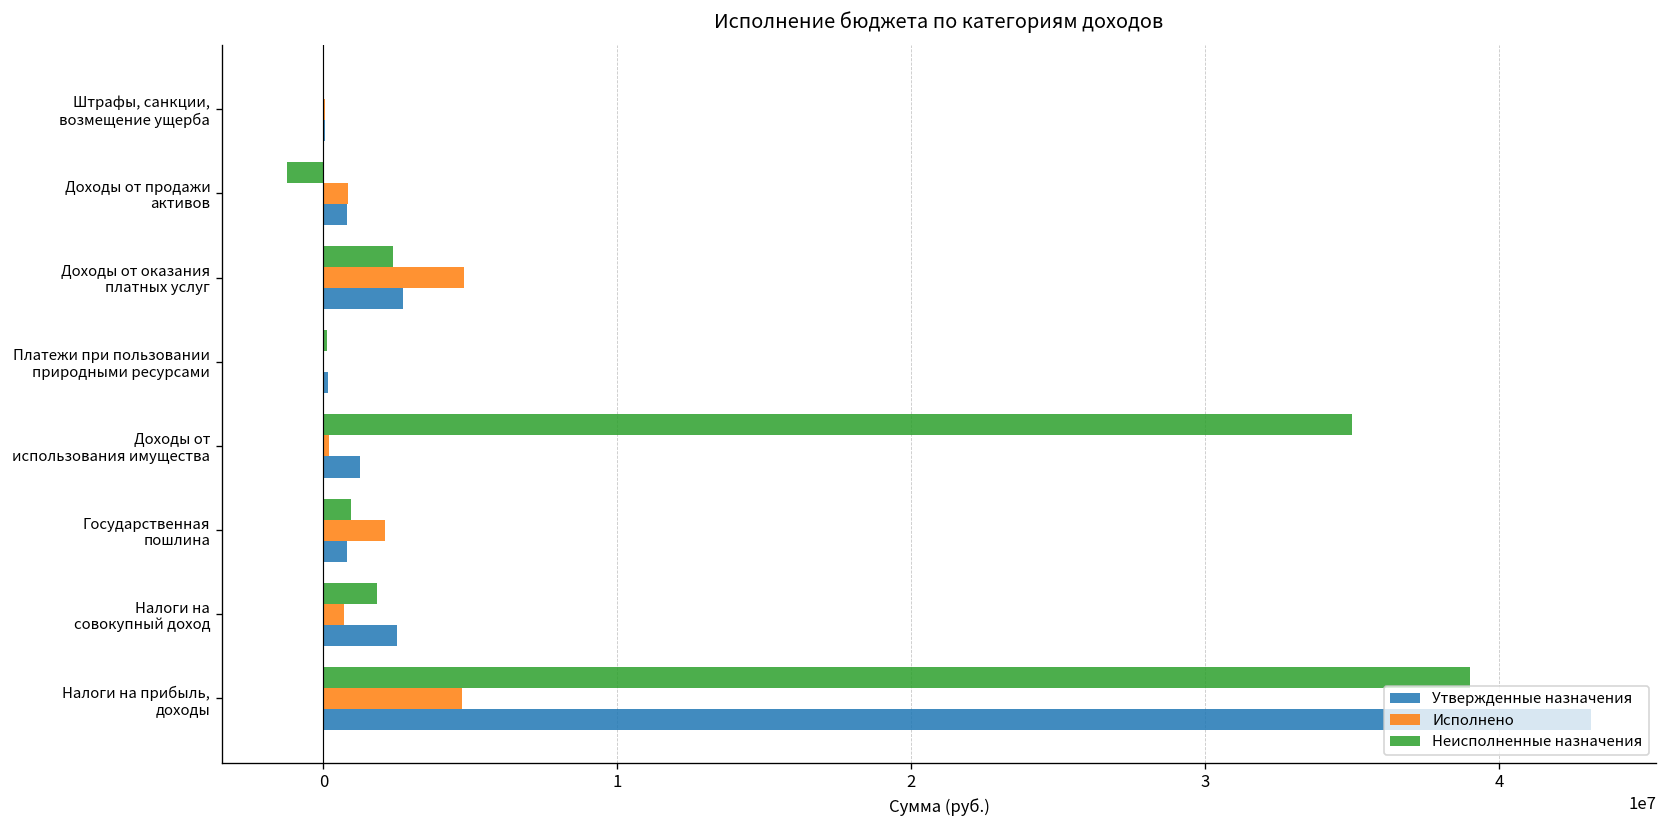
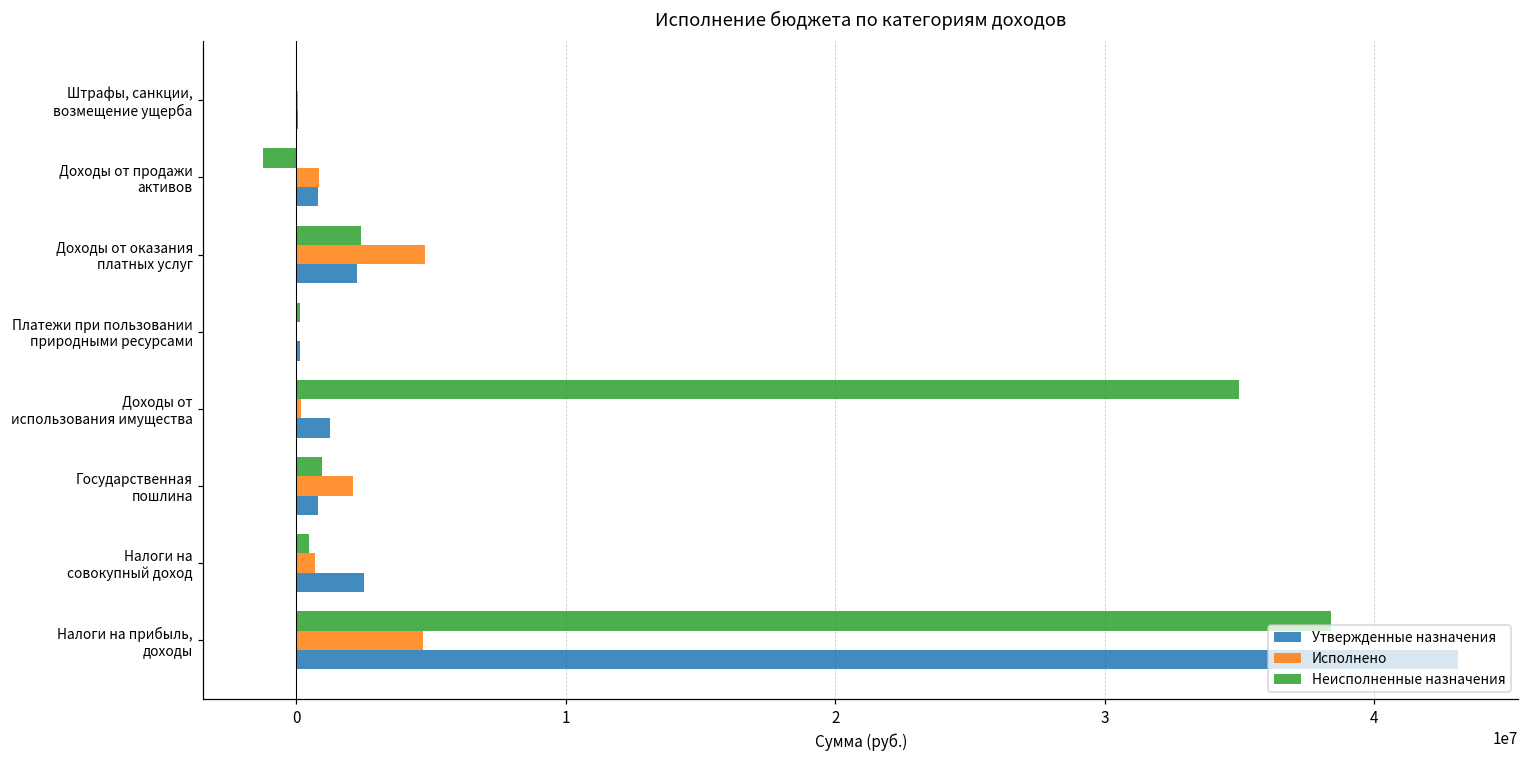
Утвержденные назначения, Доходы от оказания платных услуг: 2700000 -> 2300000
Неисполненные назначения, Налоги на совокупный доход: 1800000 -> 500000
Неисполненные назначения, Налоги на прибыль, доходы: 39000000 -> 38400000
